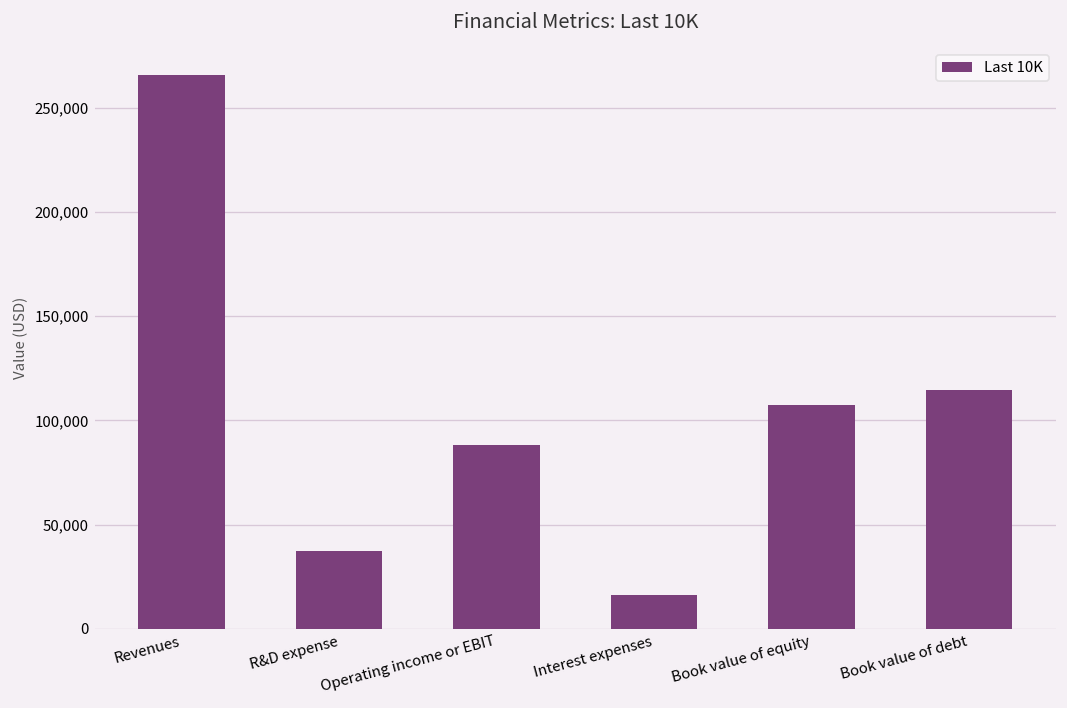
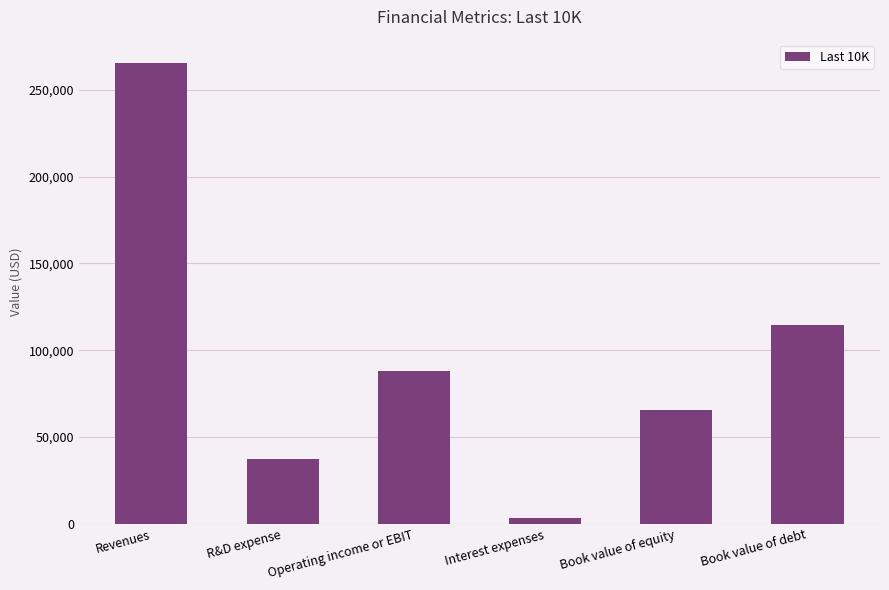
Interest expenses: 16,000 -> 3,000
Book value of equity: 107,000 -> 66,000
